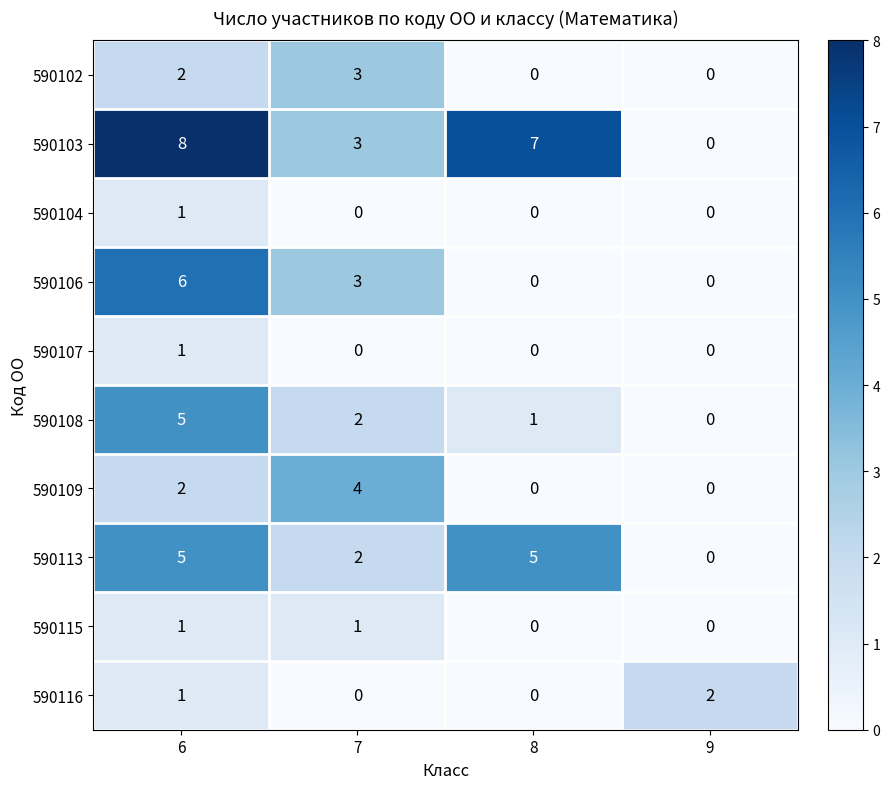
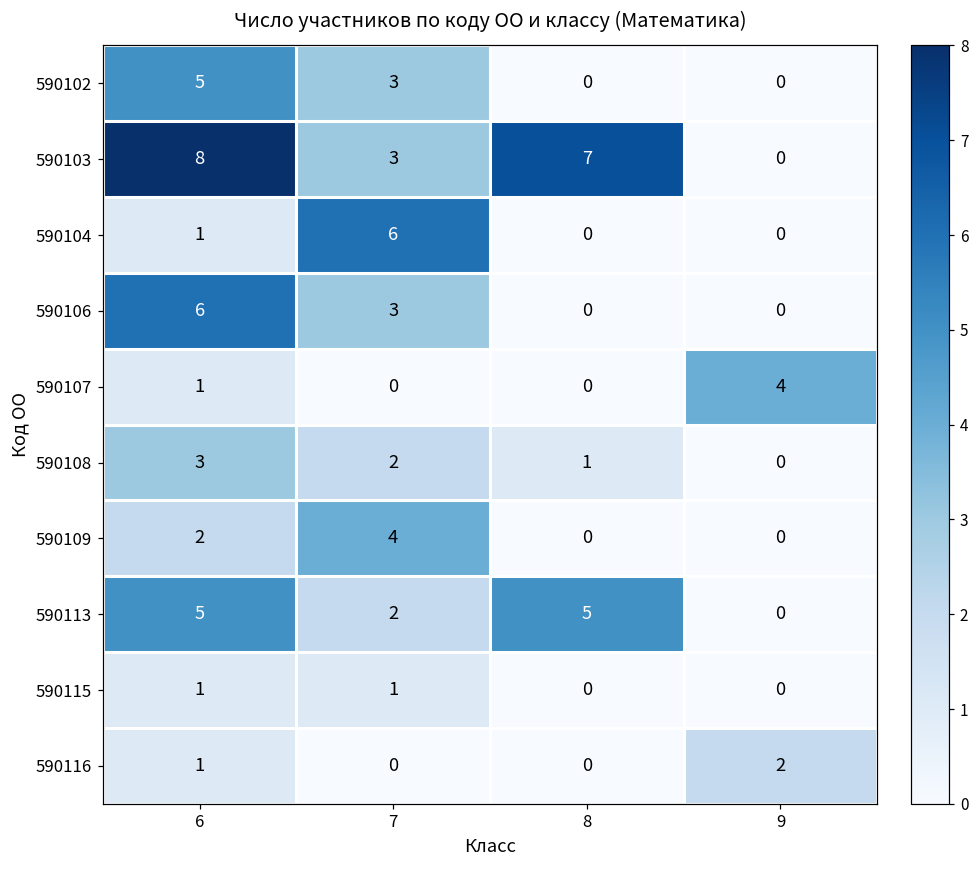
590102, 6: 2 -> 5
590104, 7: 0 -> 6
590107, 9: 0 -> 4
590108, 6: 5 -> 3
